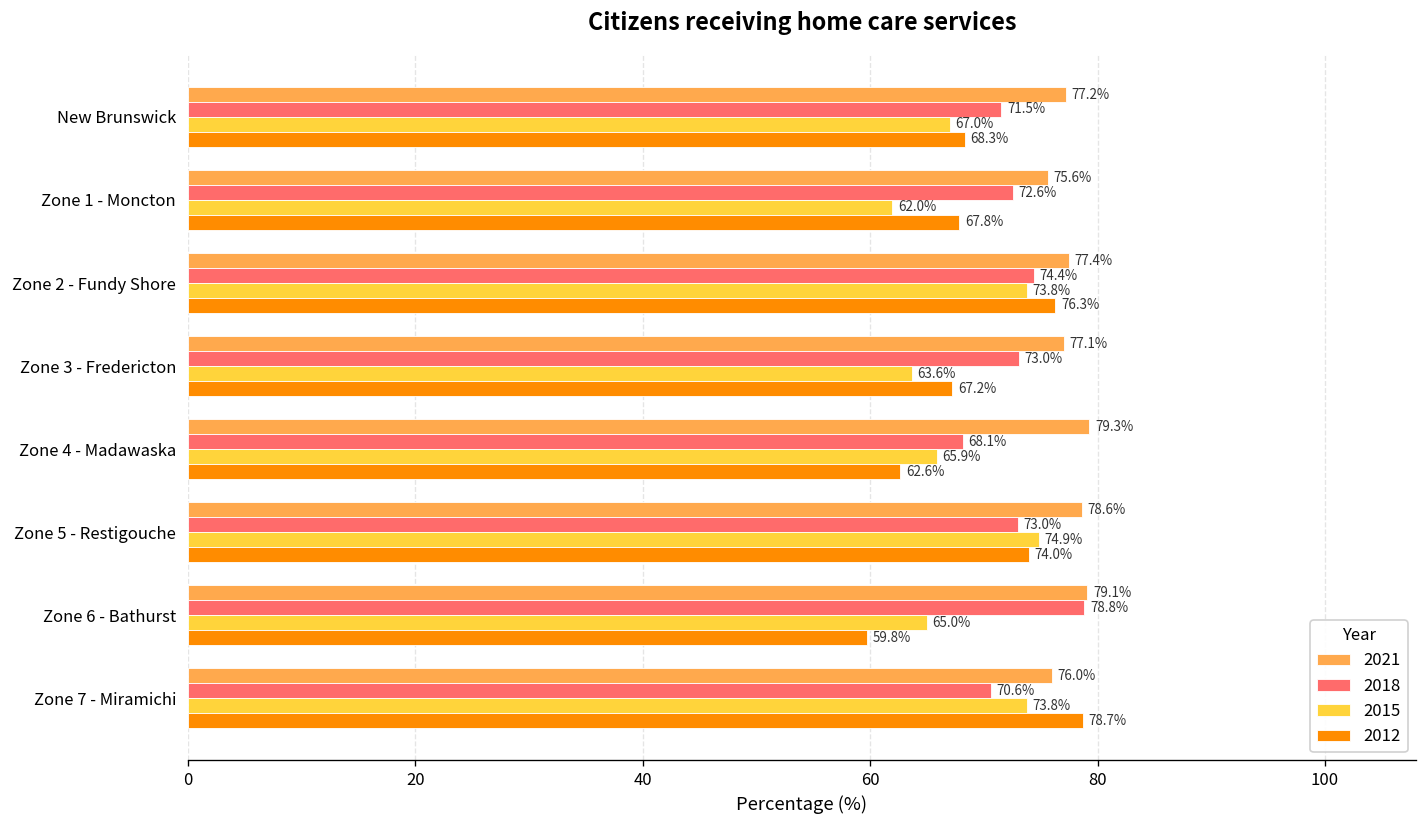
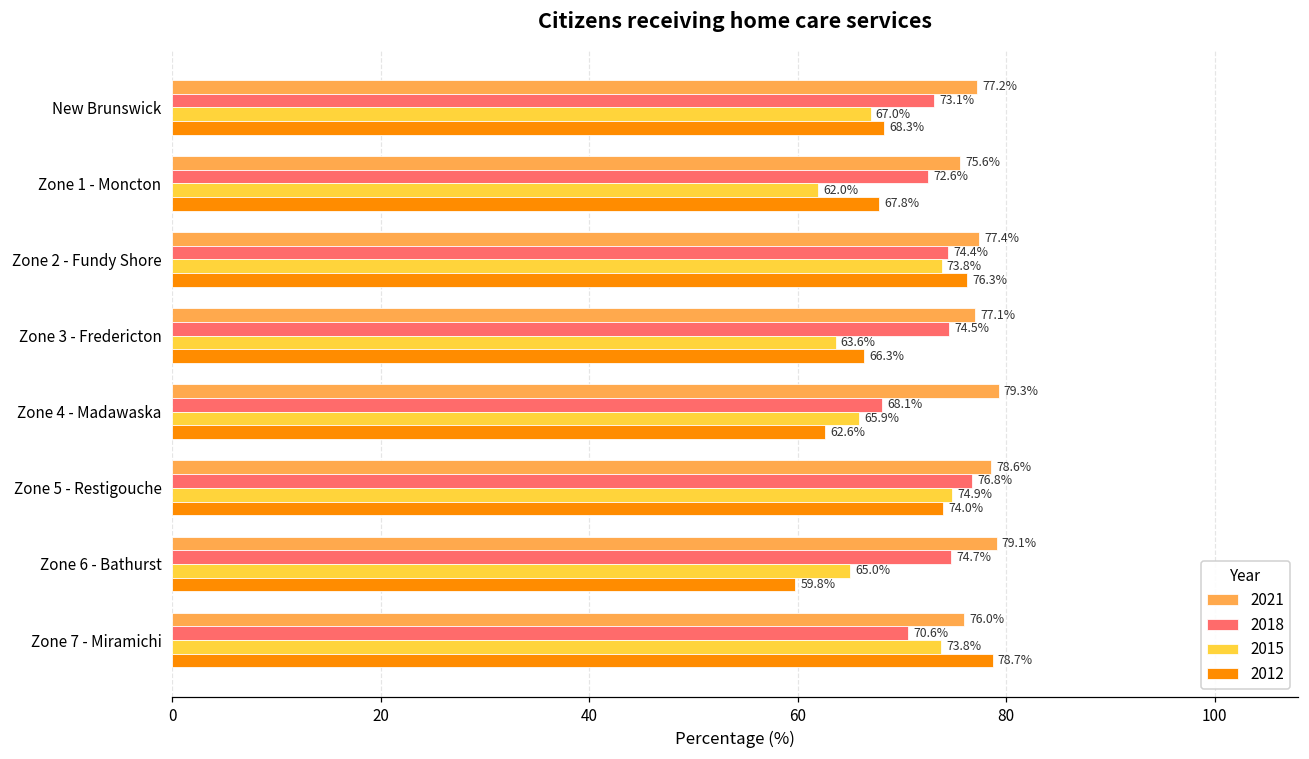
2018, New Brunswick: 71.5% -> 73.1%
2018, Zone 3 - Fredericton: 73.0% -> 74.5%
2012, Zone 3 - Fredericton: 67.2% -> 66.3%
2018, Zone 5 - Restigouche: 73.0% -> 76.8%
2018, Zone 6 - Bathurst: 78.8% -> 74.7%
